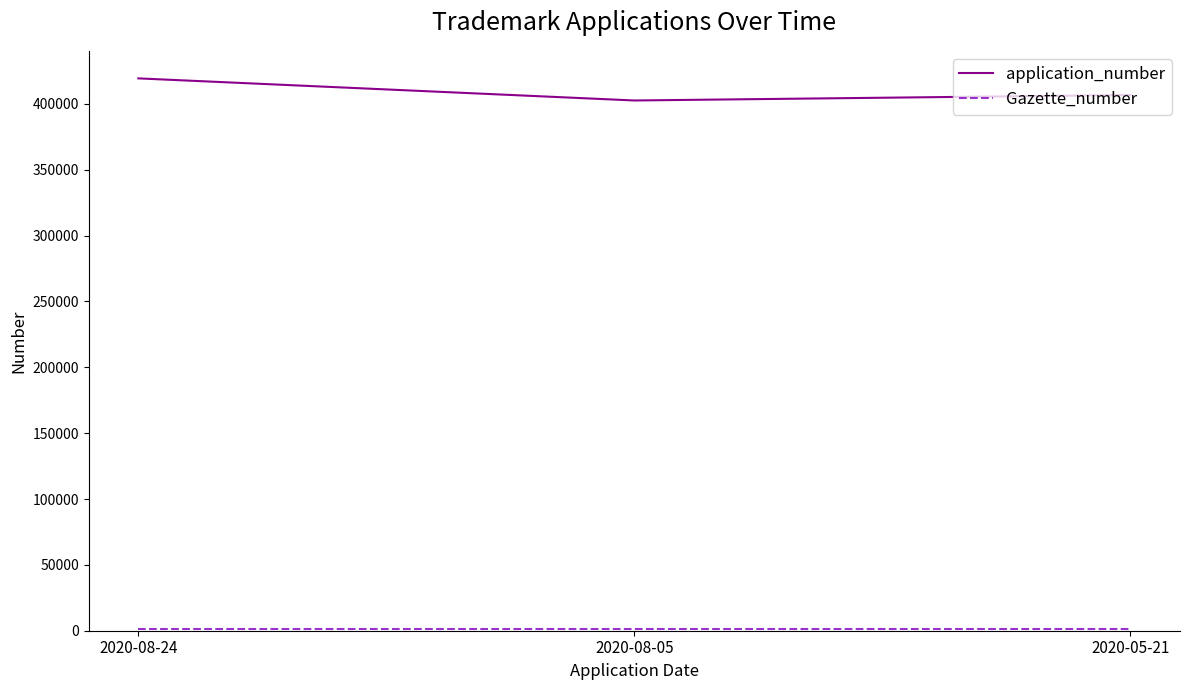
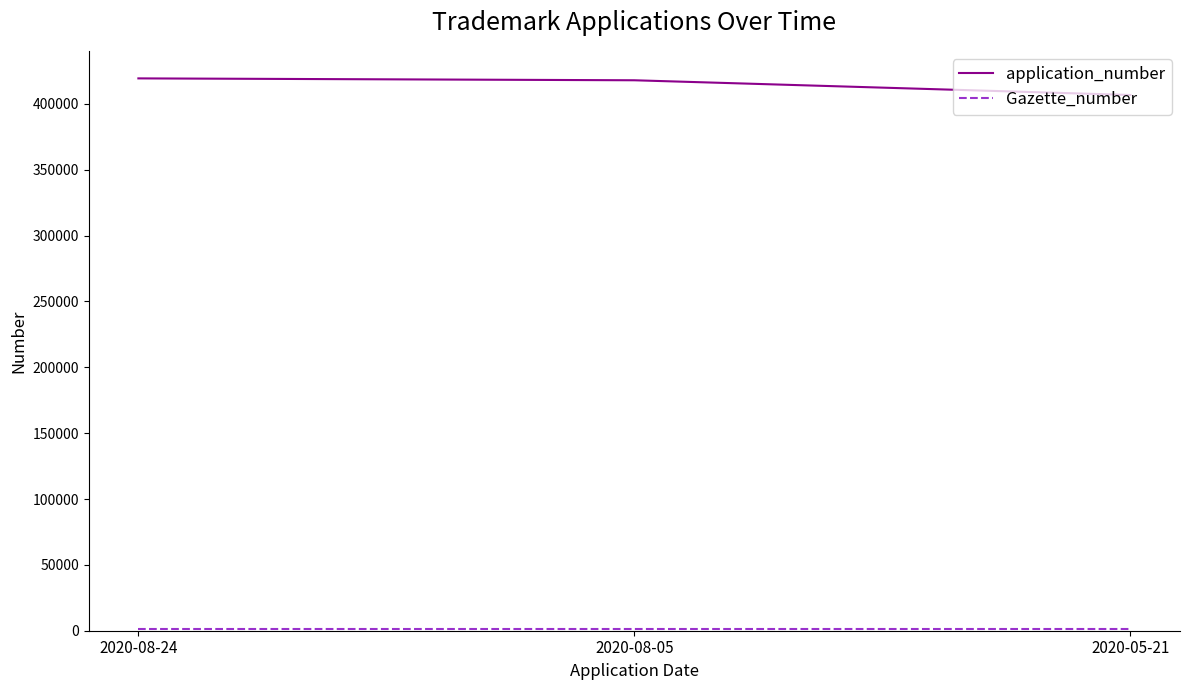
application_number, 2020-08-05: 403000 -> 418000
